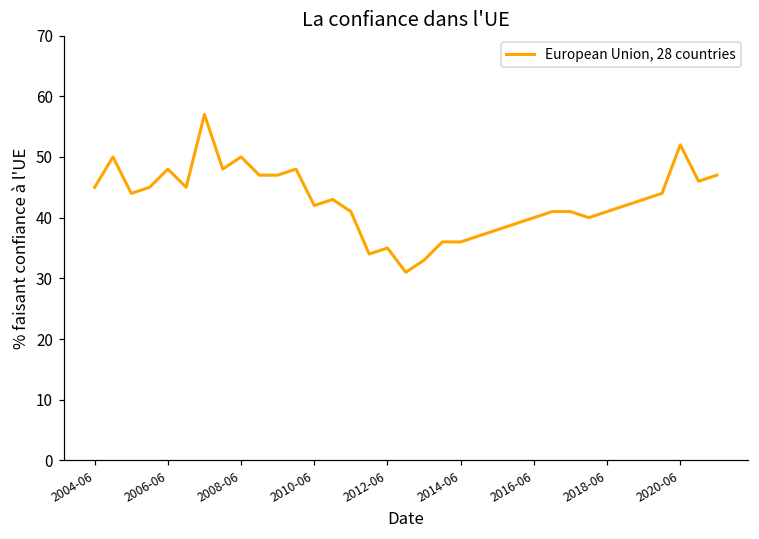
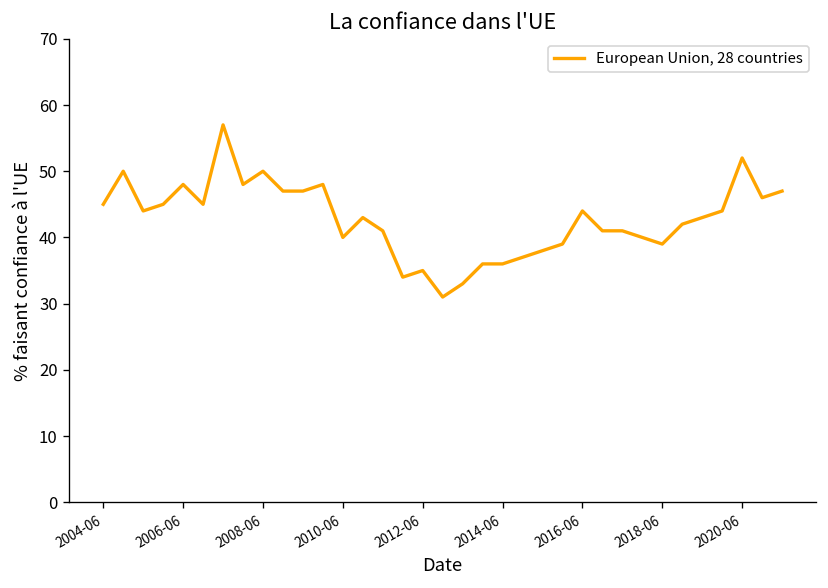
2010-06: 42 -> 40
2016-06: 40 -> 44
2018-06: 41 -> 39
